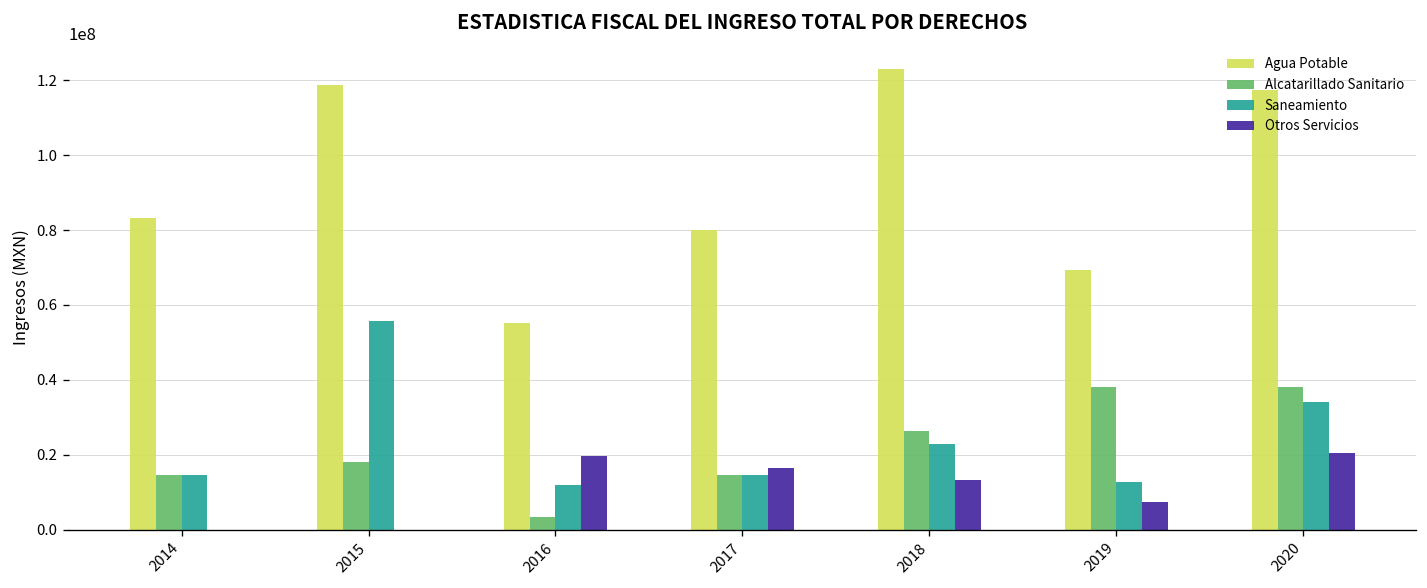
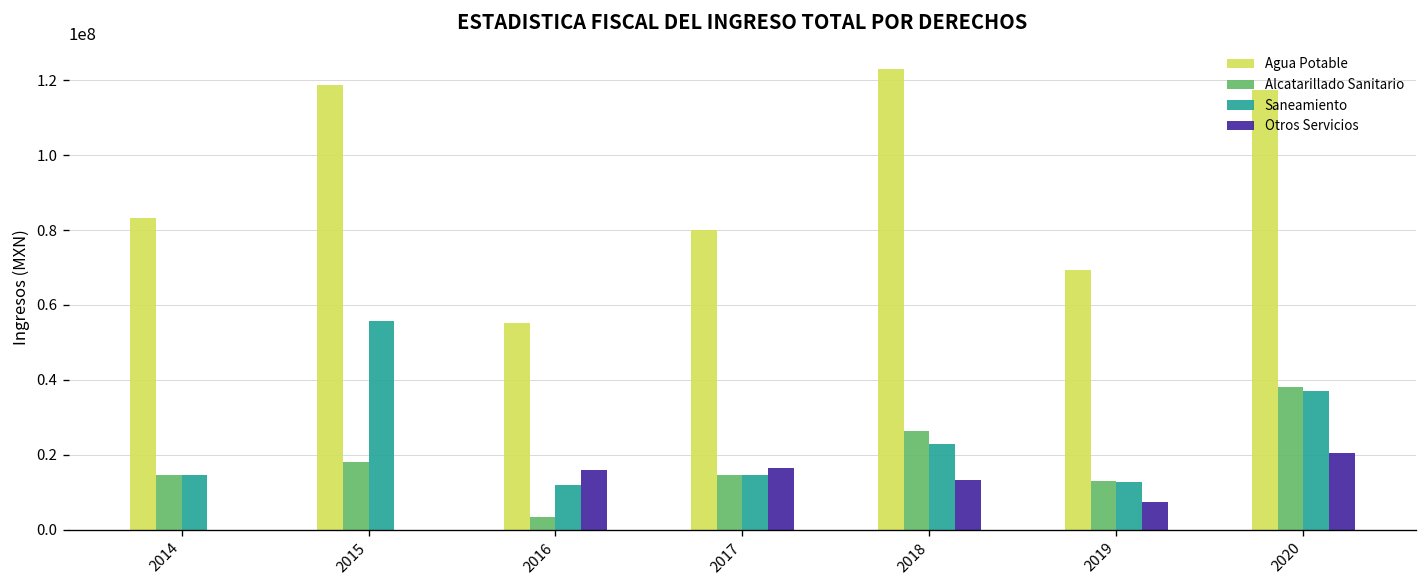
Otros Servicios, 2016: 20000000 -> 16000000
Alcatarillado Sanitario, 2019: 38000000 -> 13000000
Saneamiento, 2020: 34000000 -> 37000000
